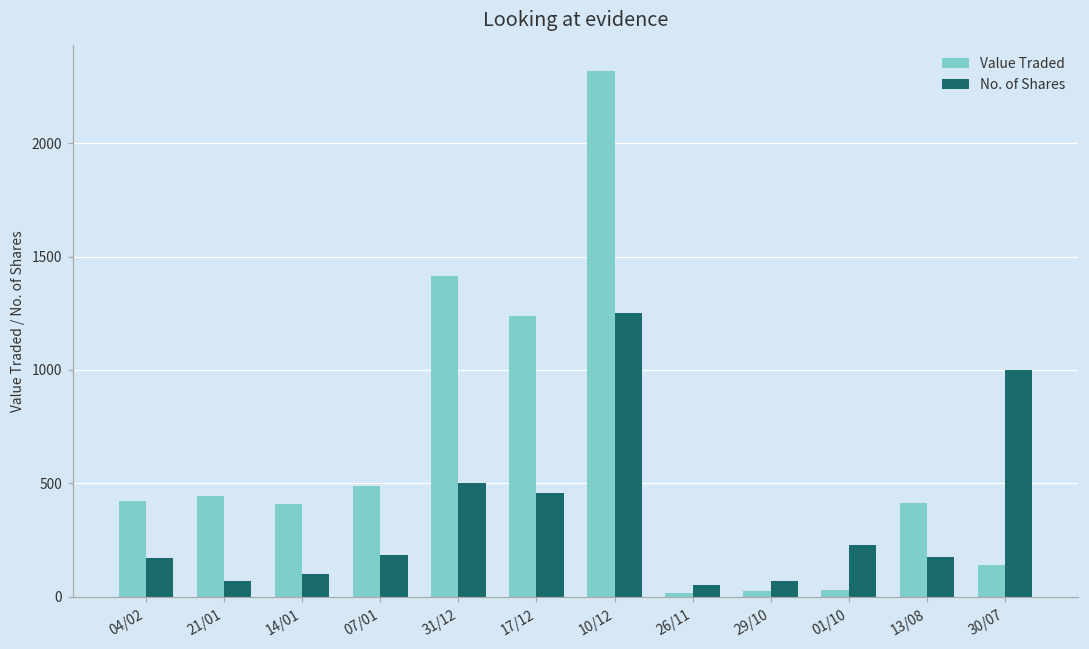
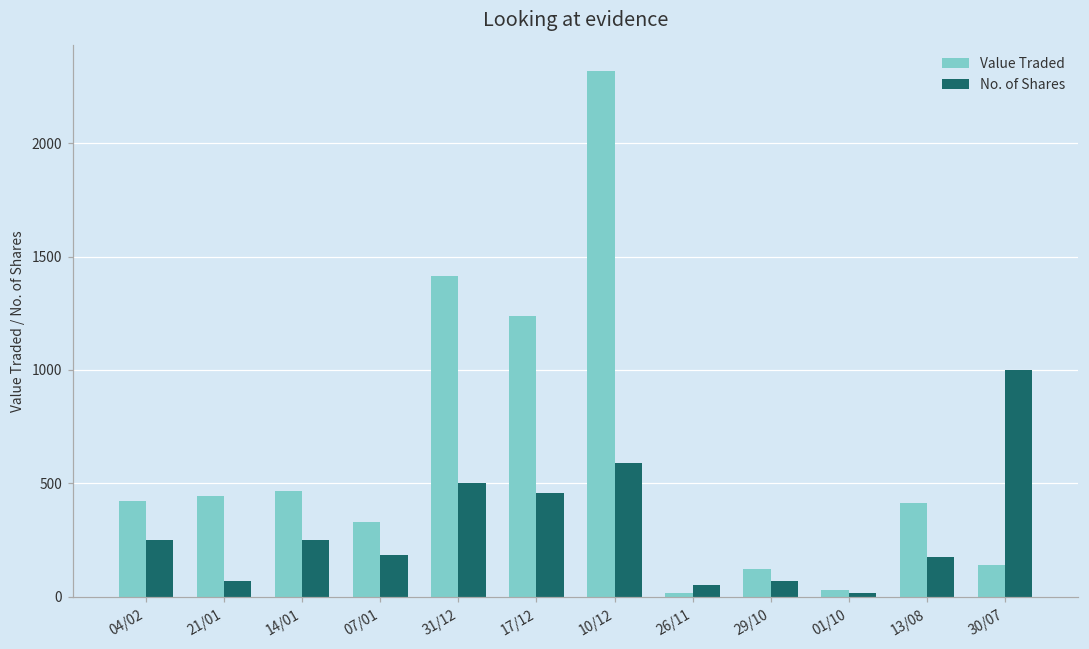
No. of Shares, 04/02: 170 -> 250
Value Traded, 14/01: 410 -> 470
No. of Shares, 14/01: 100 -> 250
Value Traded, 07/01: 490 -> 330
No. of Shares, 10/12: 1250 -> 590
Value Traded, 29/10: 30 -> 120
No. of Shares, 01/10: 230 -> 20
